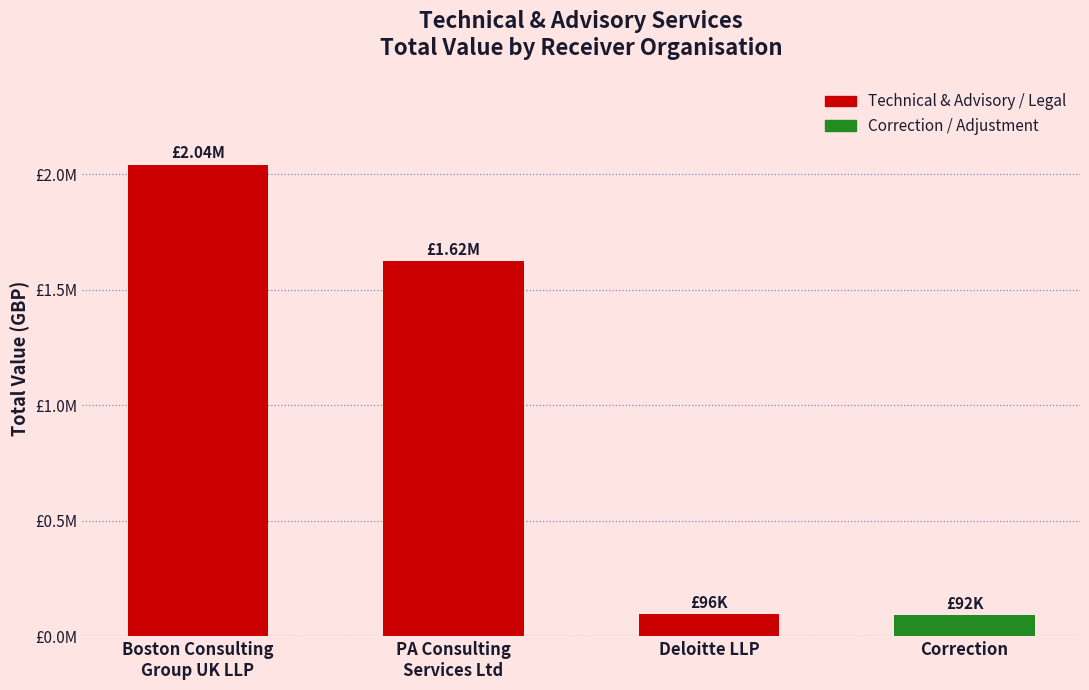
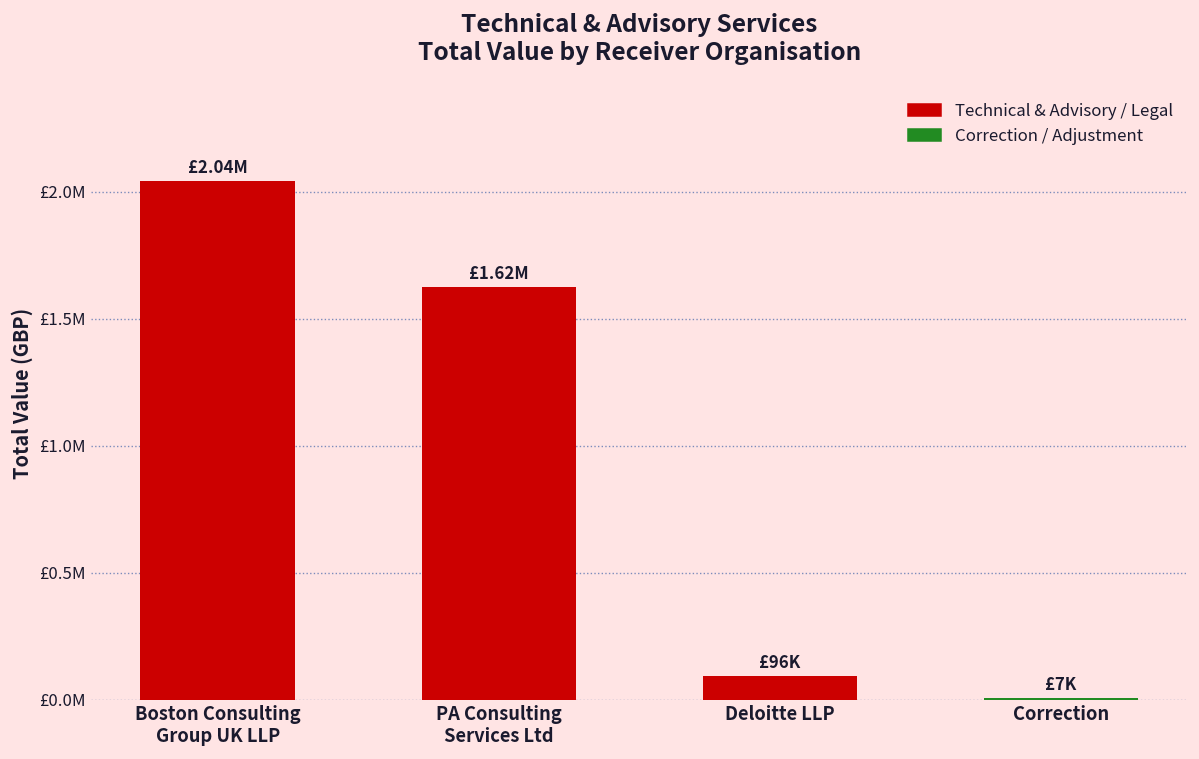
Correction: £92K -> £7K
